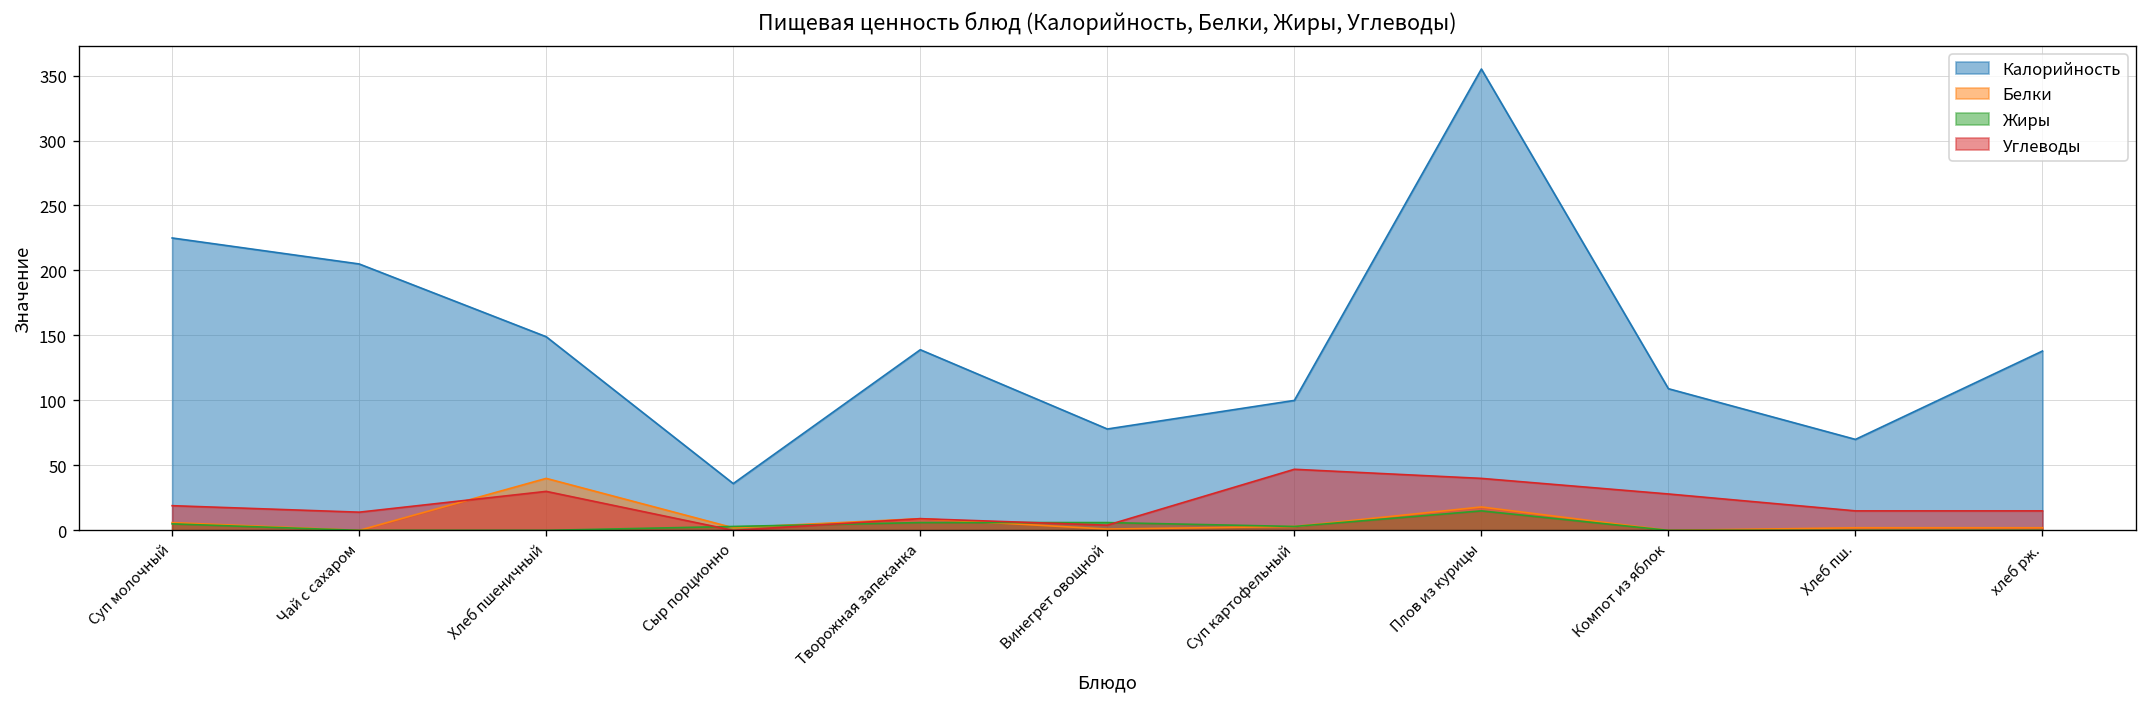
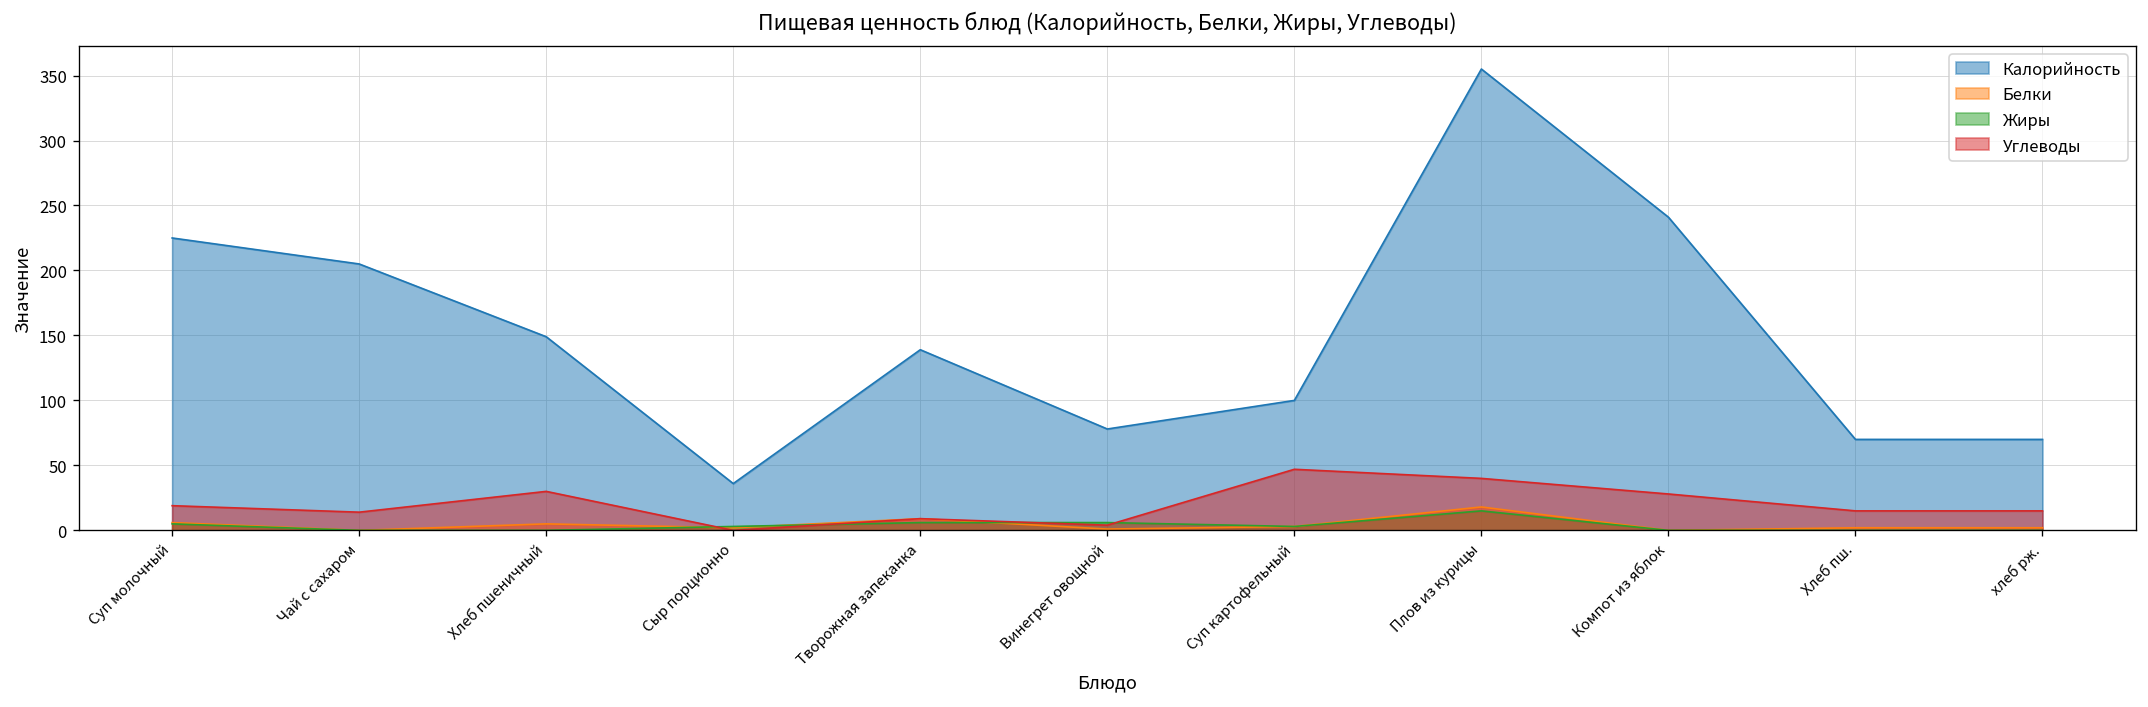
Белки, Хлеб пшеничный: 40 -> 5
Калорийность, Компот из яблок: 109 -> 241
Калорийность, хлеб рж.: 138 -> 70
